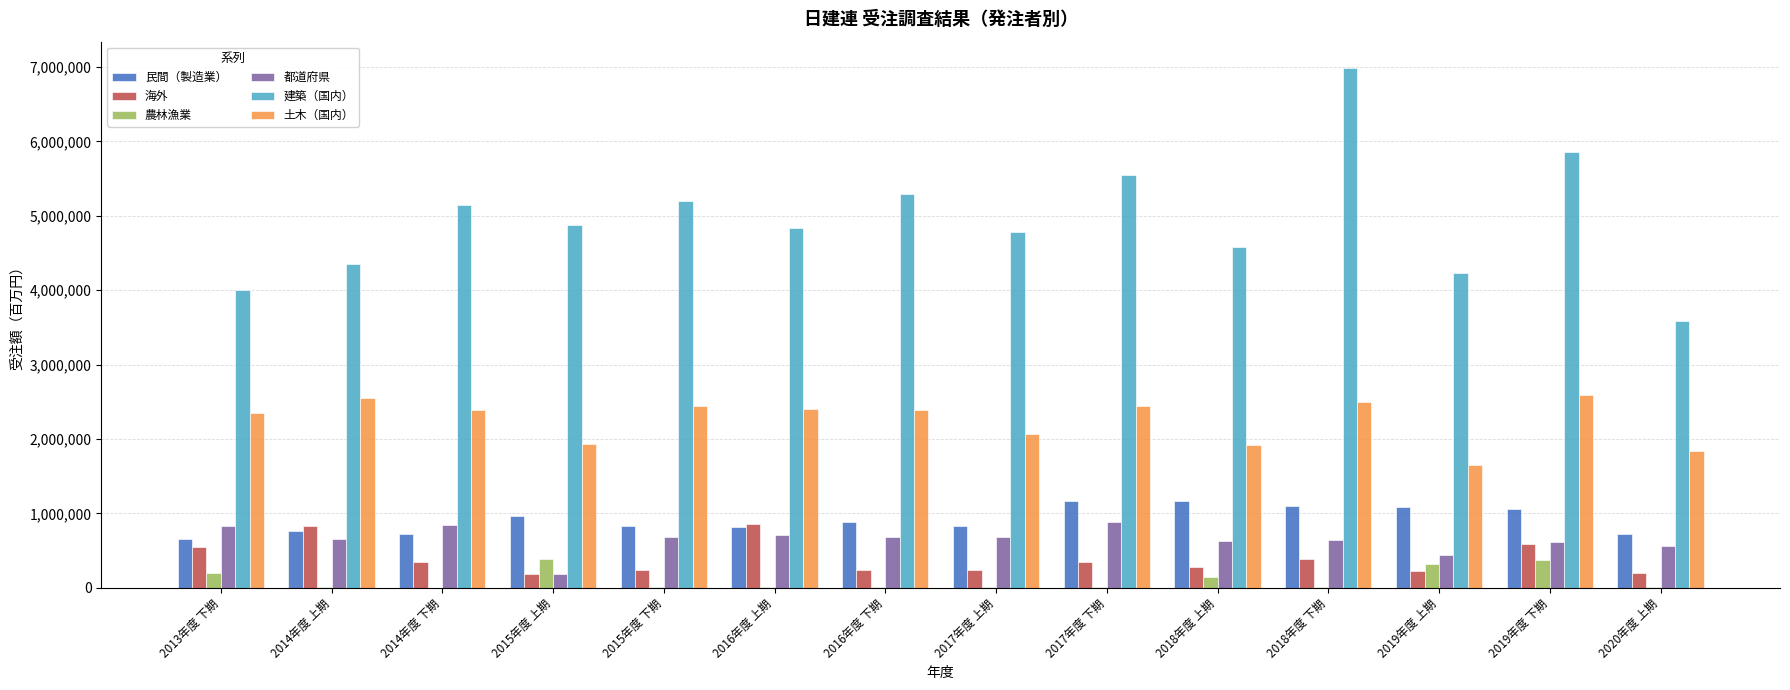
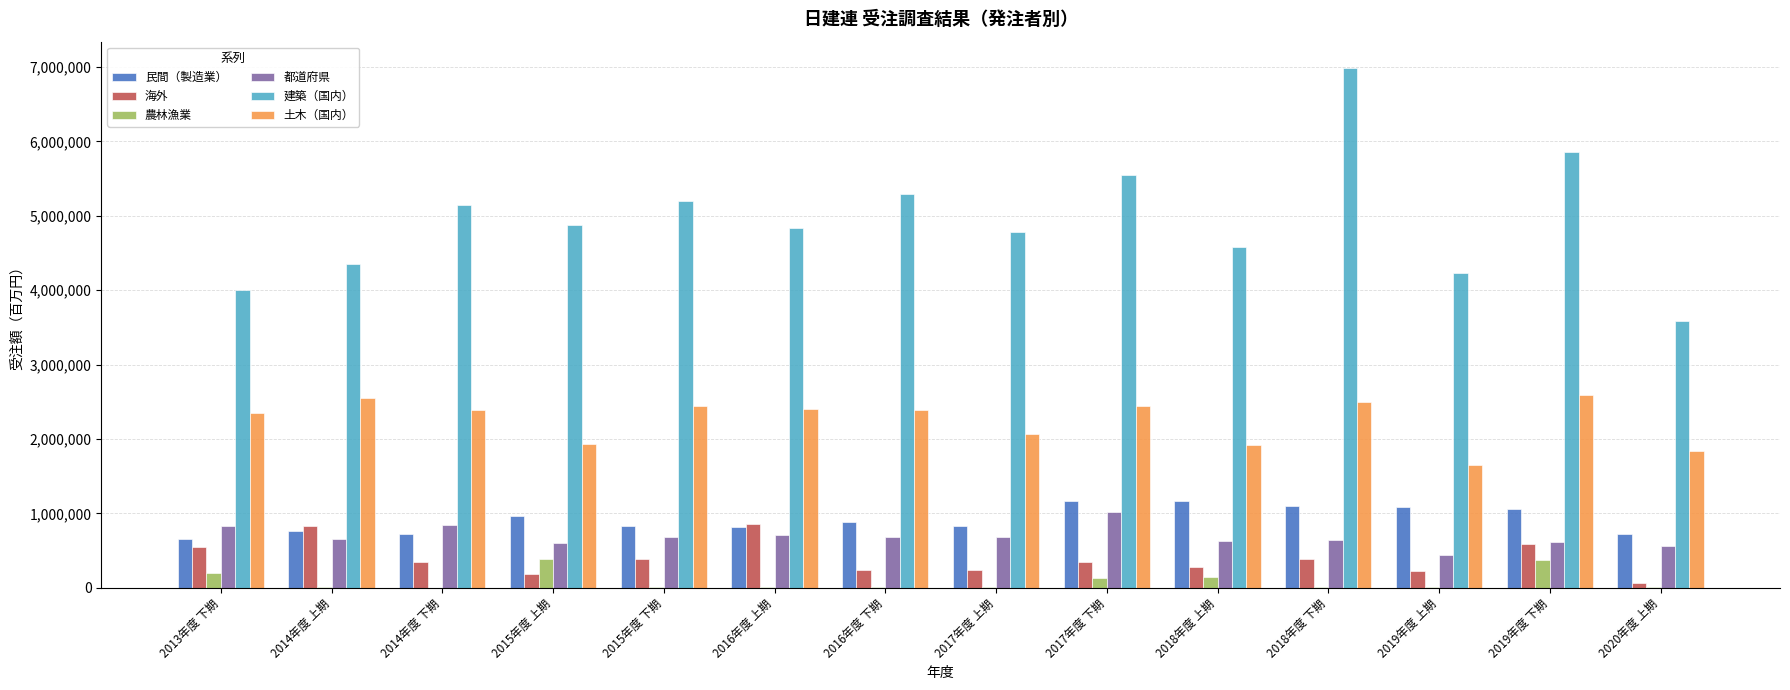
都道府県, 2015年度 上期: 200,000 -> 600,000
海外, 2015年度 下期: 200,000 -> 400,000
農林漁業, 2017年度 下期: 0 -> 100,000
都道府県, 2017年度 下期: 900,000 -> 1,000,000
農林漁業, 2019年度 上期: 300,000 -> 0
海外, 2020年度 上期: 200,000 -> 100,000
